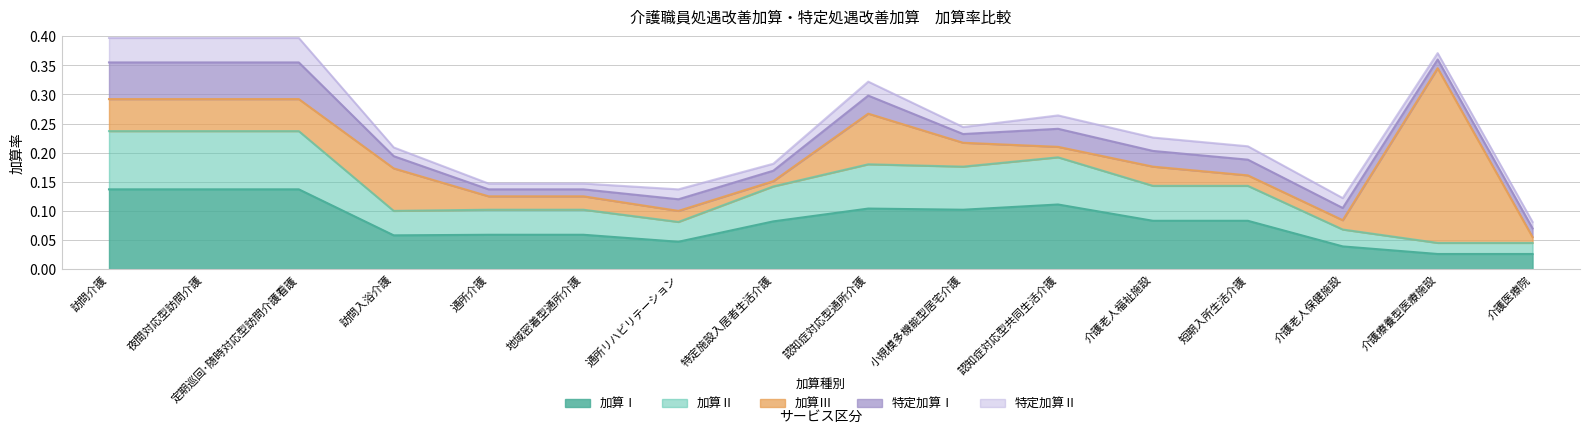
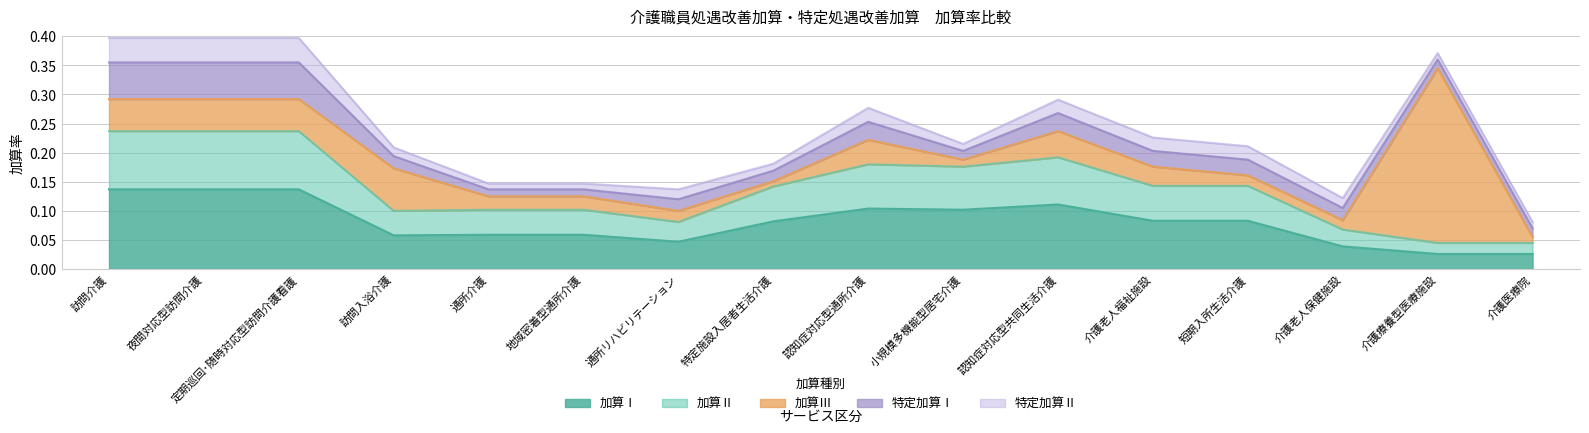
加算Ⅲ, 認知症対応型通所介護: 0.09 -> 0.04
加算Ⅲ, 小規模多機能型居宅介護: 0.04 -> 0.01
加算Ⅲ, 認知症対応型共同生活介護: 0.02 -> 0.04
